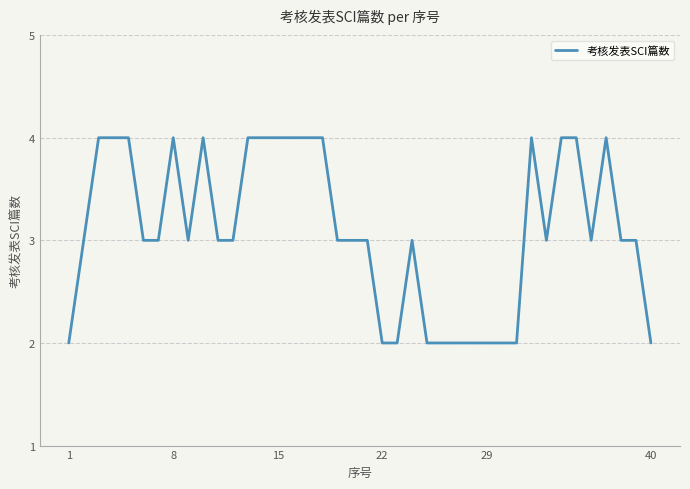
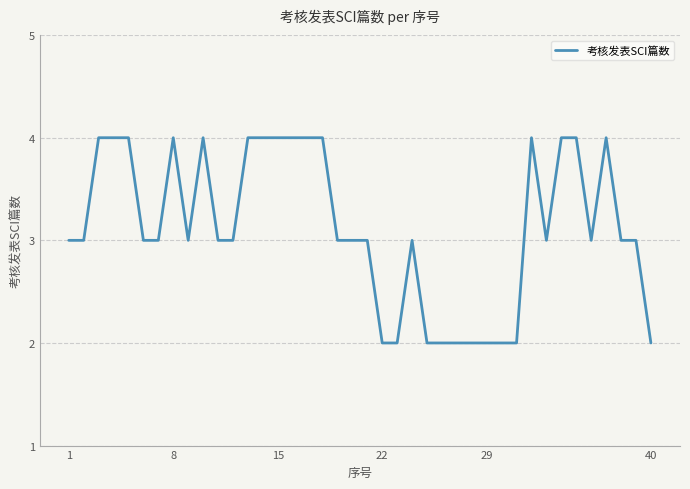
1: 2 -> 3
